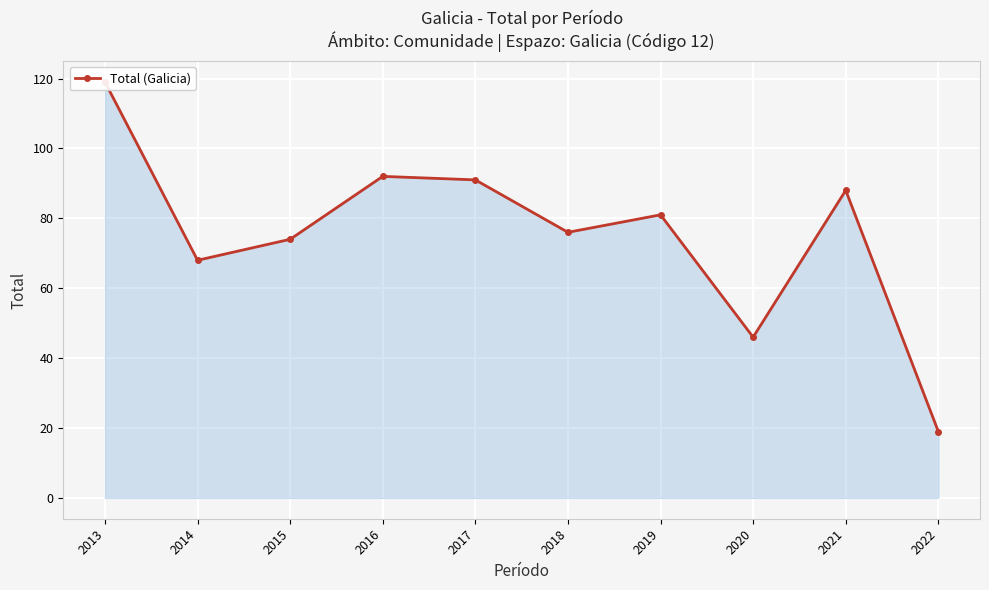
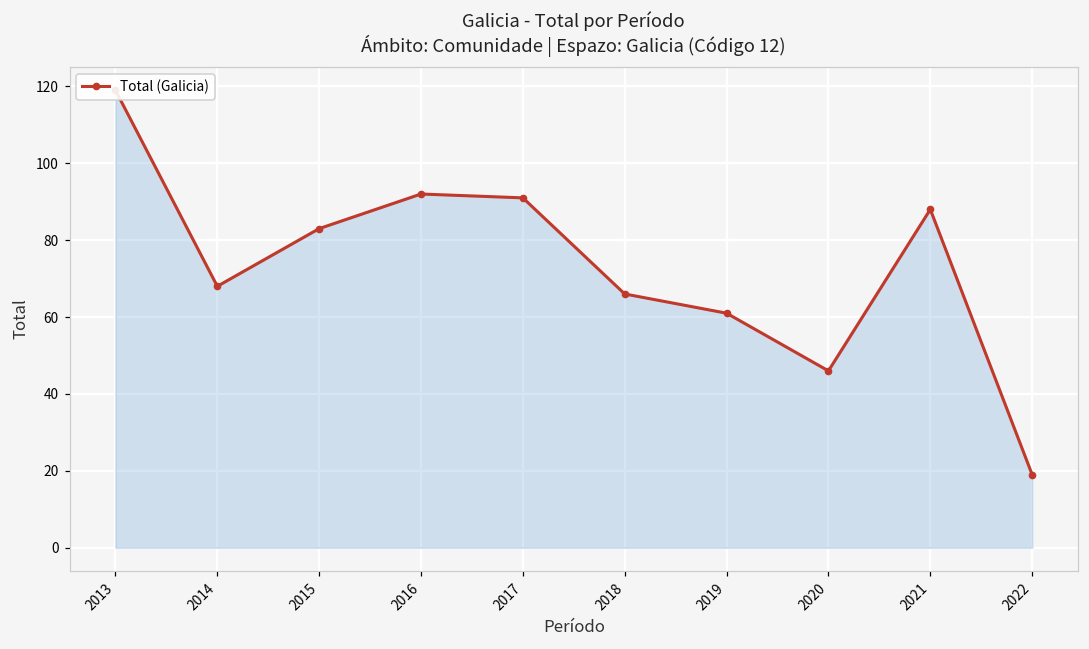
2015: 74 -> 83
2018: 76 -> 66
2019: 81 -> 61
